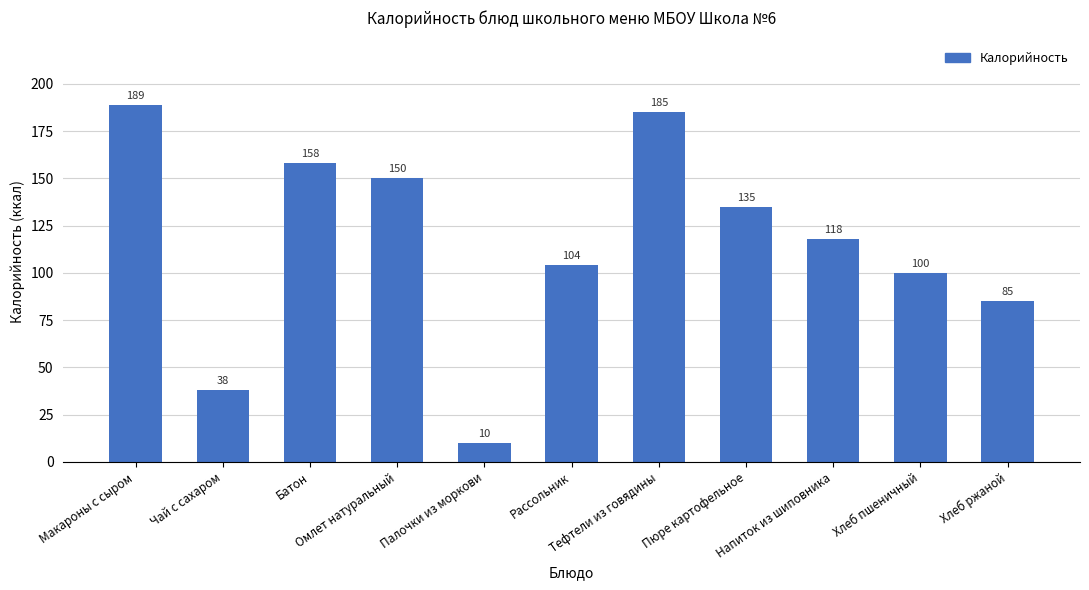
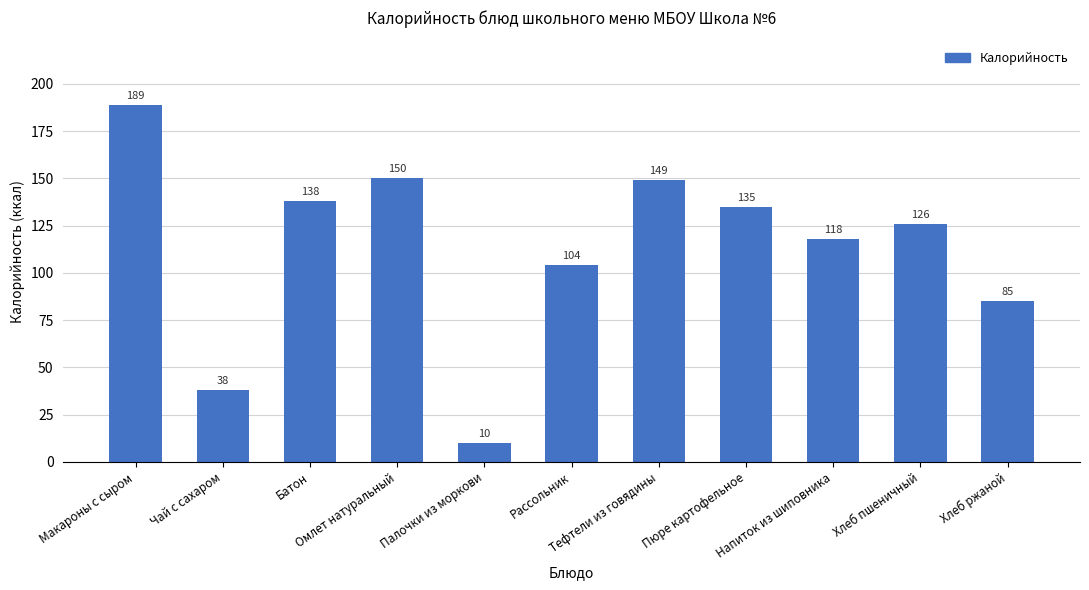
Батон: 158 -> 138
Тефтели из говядины: 185 -> 149
Хлеб пшеничный: 100 -> 126
